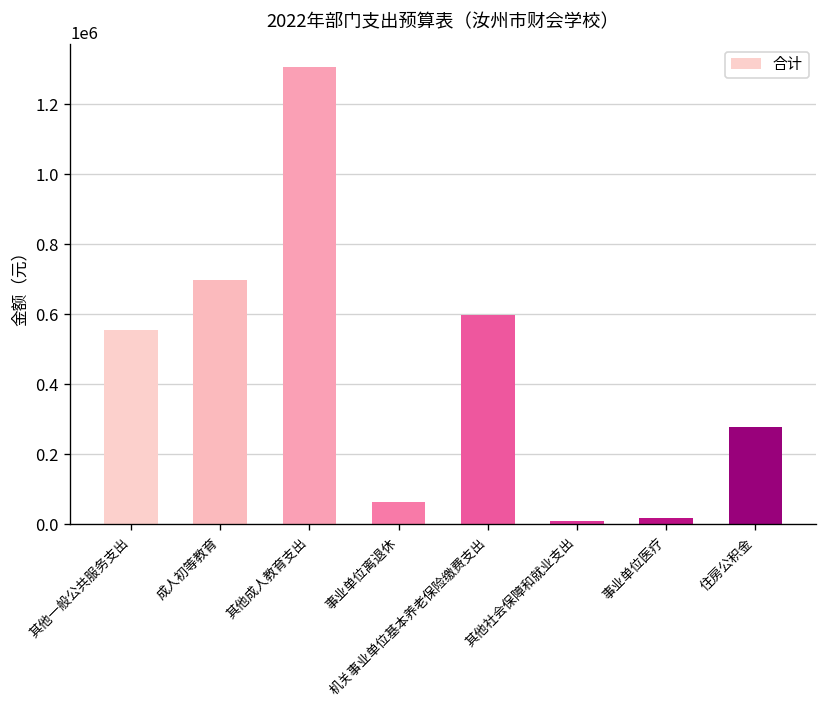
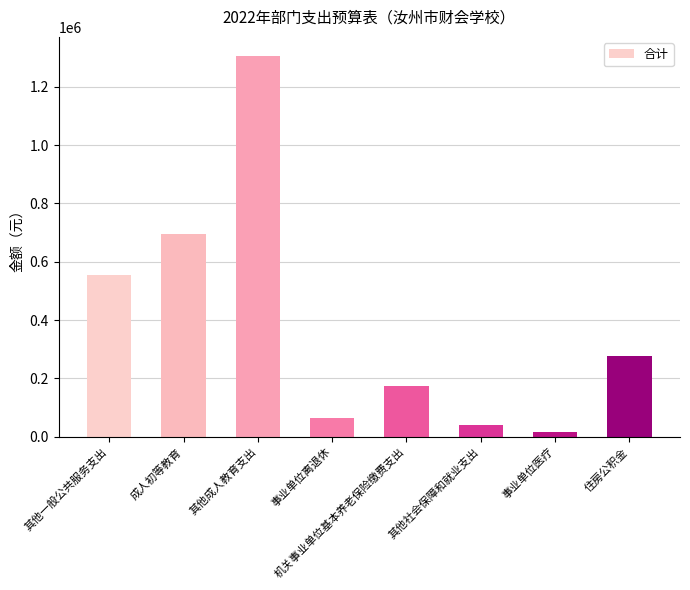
机关事业单位基本养老保险缴费支出: 600000 -> 180000
其他社会保障和就业支出: 10000 -> 40000
